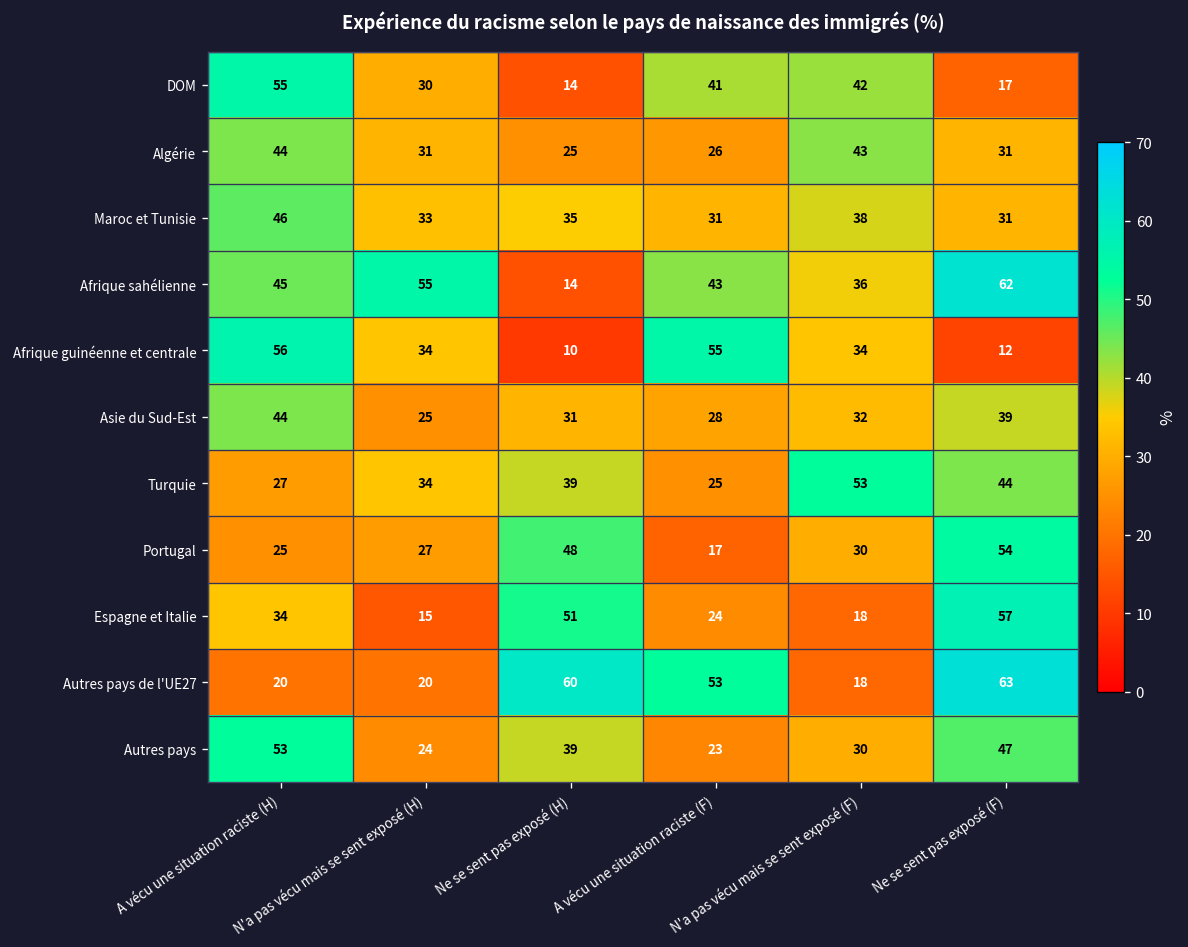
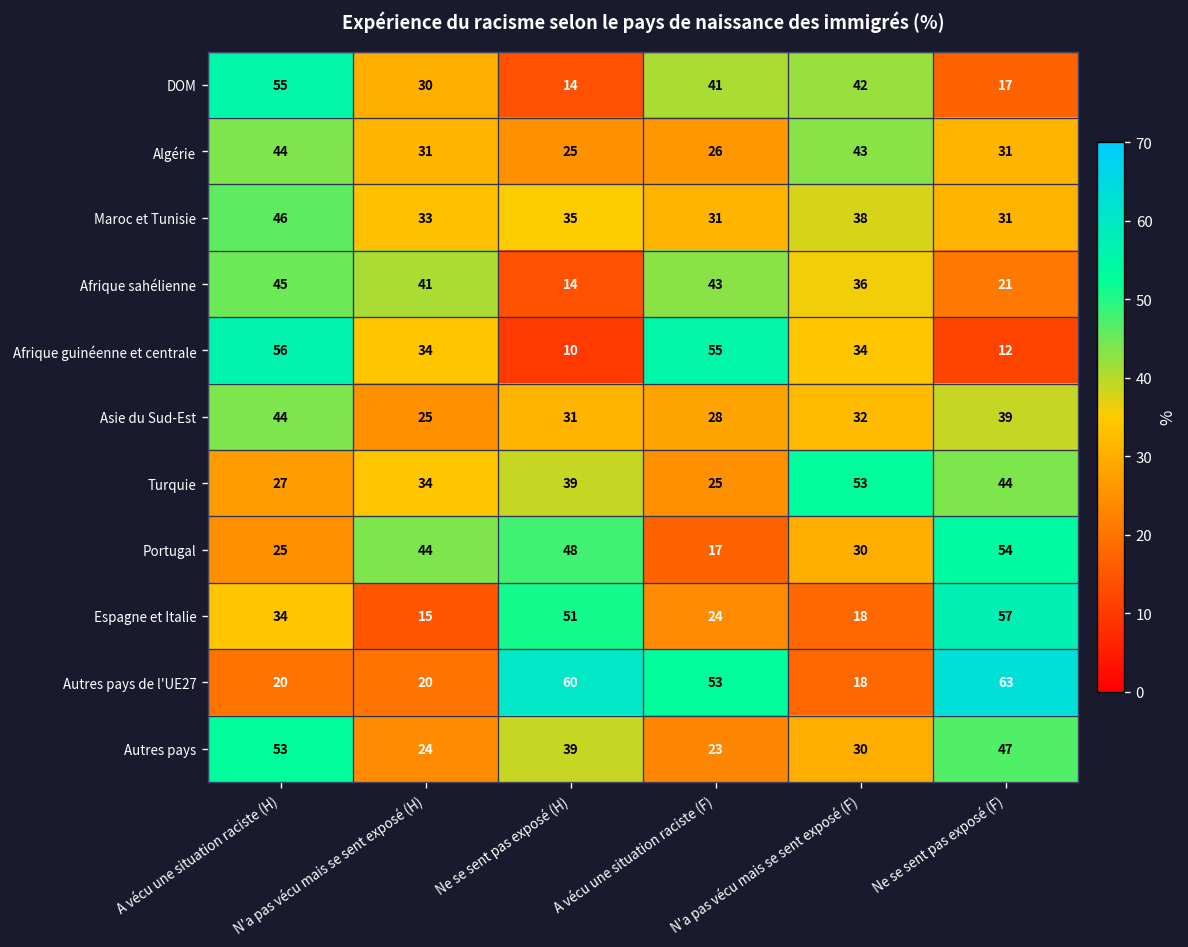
Afrique sahélienne, N'a pas vécu mais se sent exposé (H): 55 -> 41
Afrique sahélienne, Ne se sent pas exposé (F): 62 -> 21
Portugal, N'a pas vécu mais se sent exposé (H): 27 -> 44
